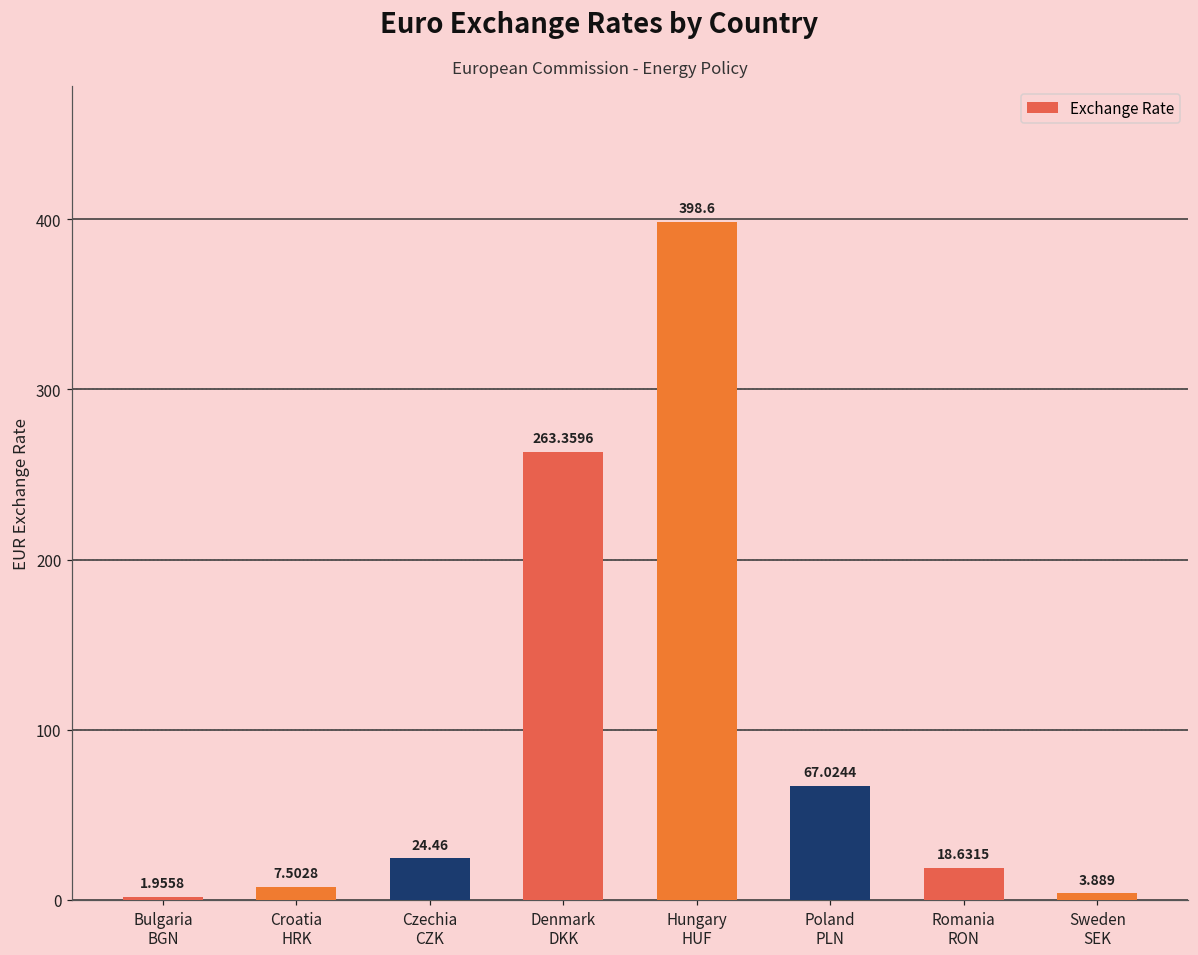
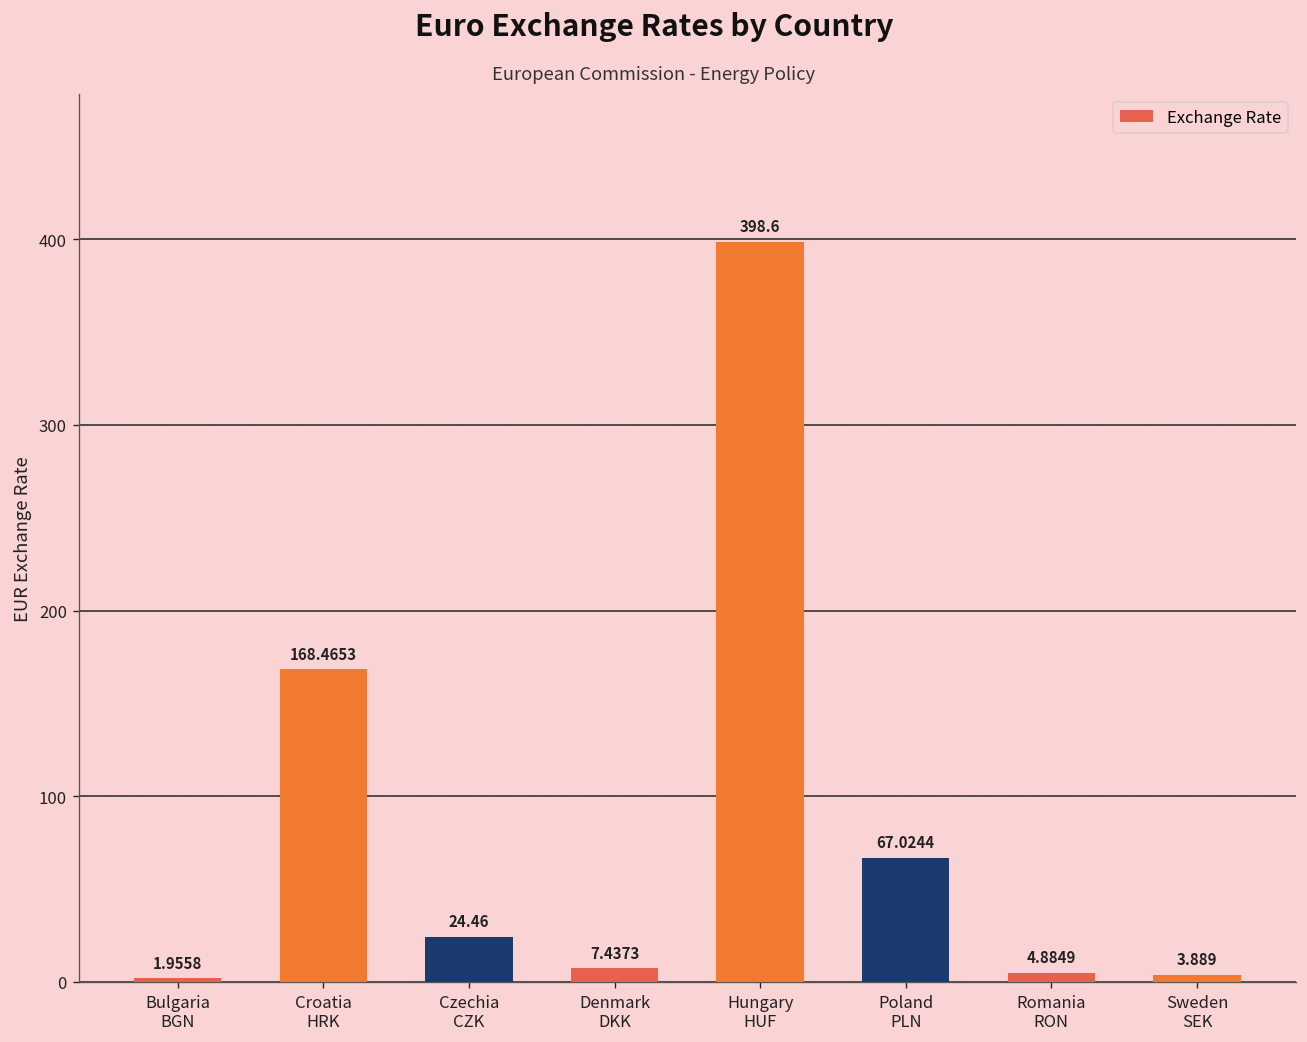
Croatia HRK: 7.5028 -> 168.4653
Denmark DKK: 263.3596 -> 7.4373
Romania RON: 18.6315 -> 4.8849
